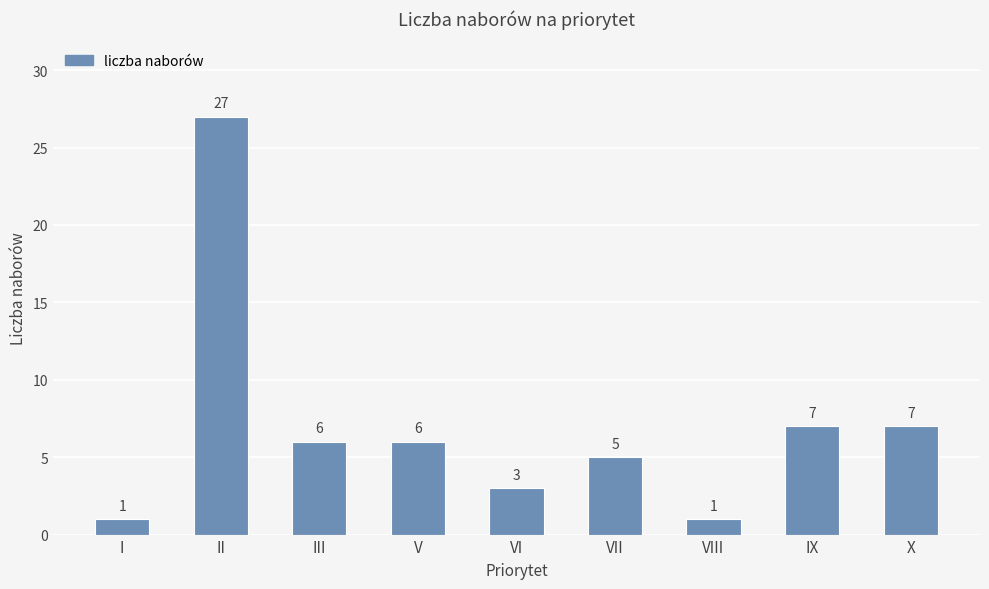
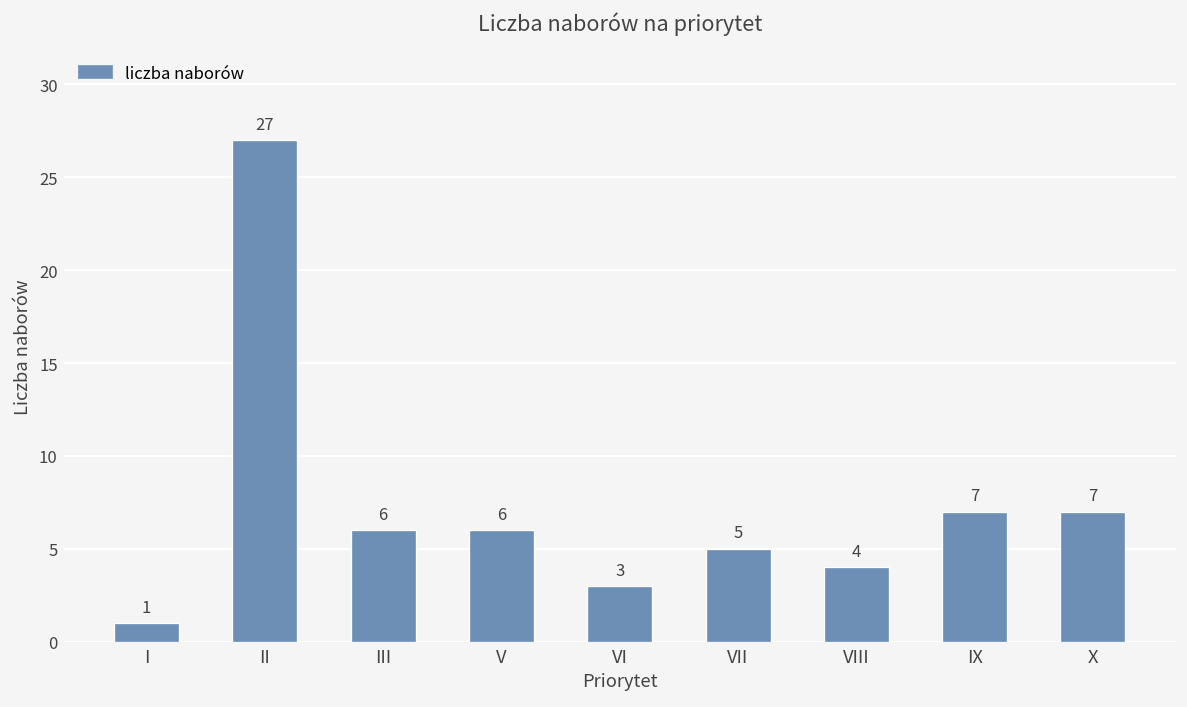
VIII: 1 -> 4
